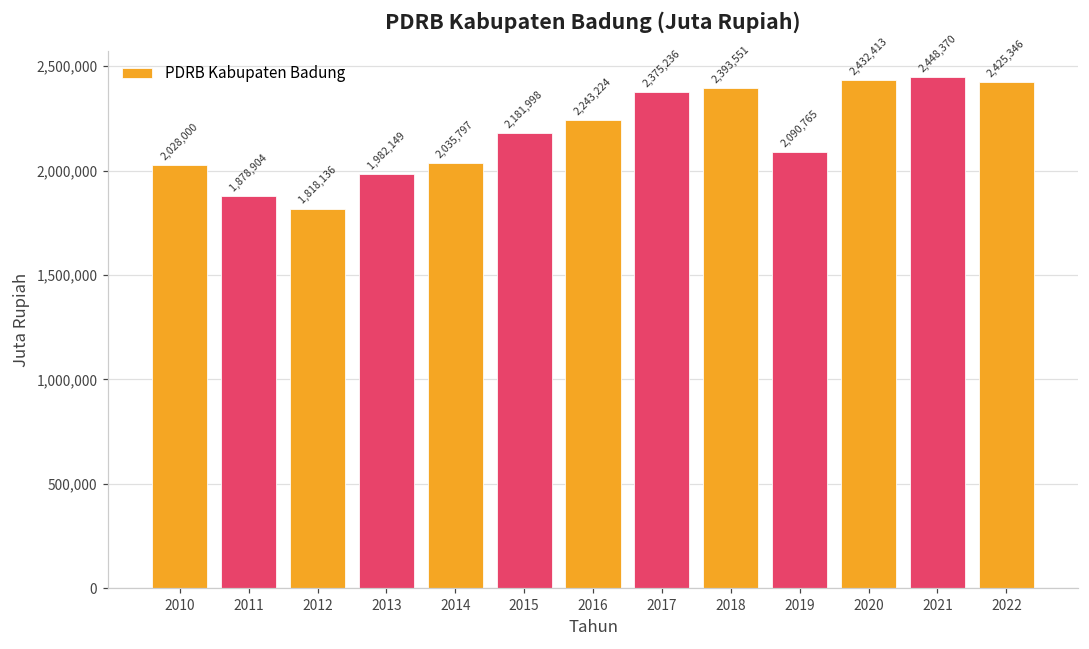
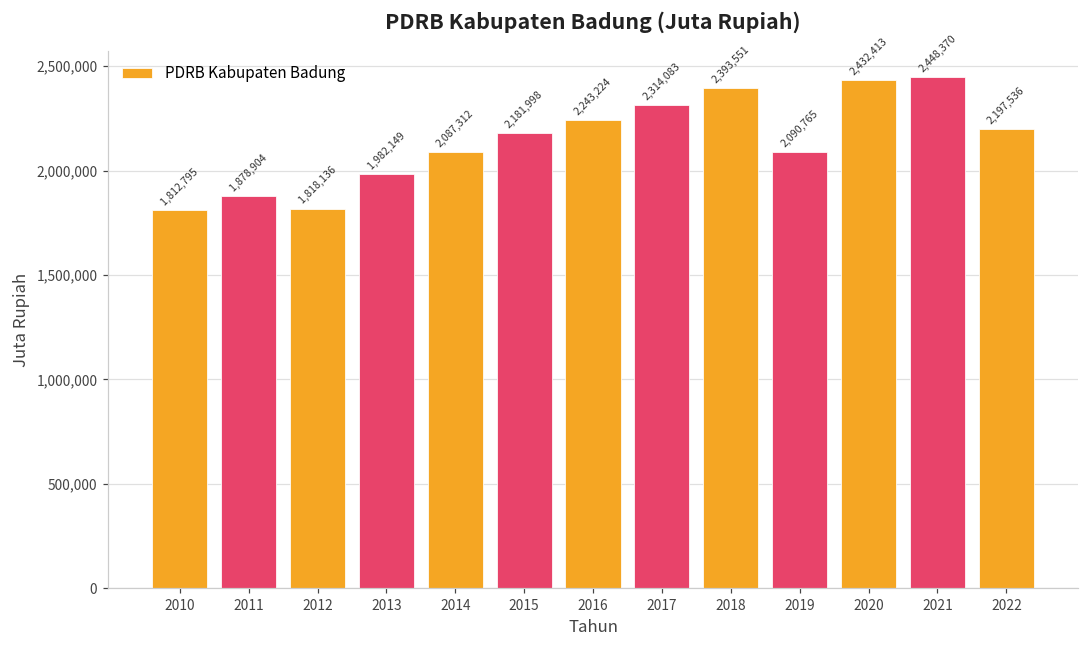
2010: 2,028,000 -> 1,812,795
2014: 2,035,797 -> 2,087,312
2017: 2,375,236 -> 2,314,083
2022: 2,425,346 -> 2,197,536
